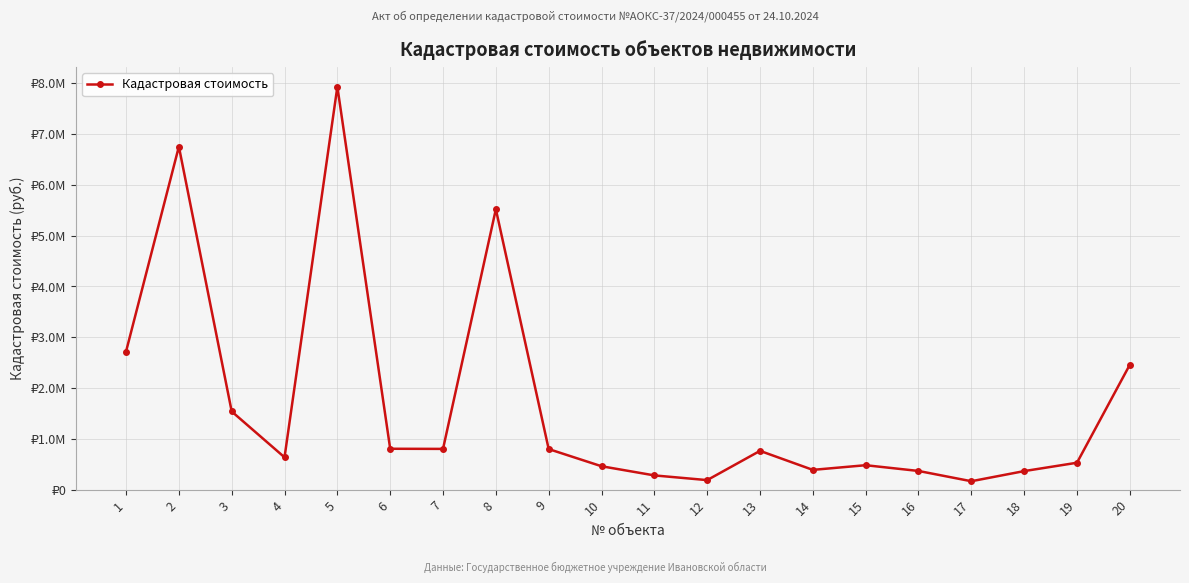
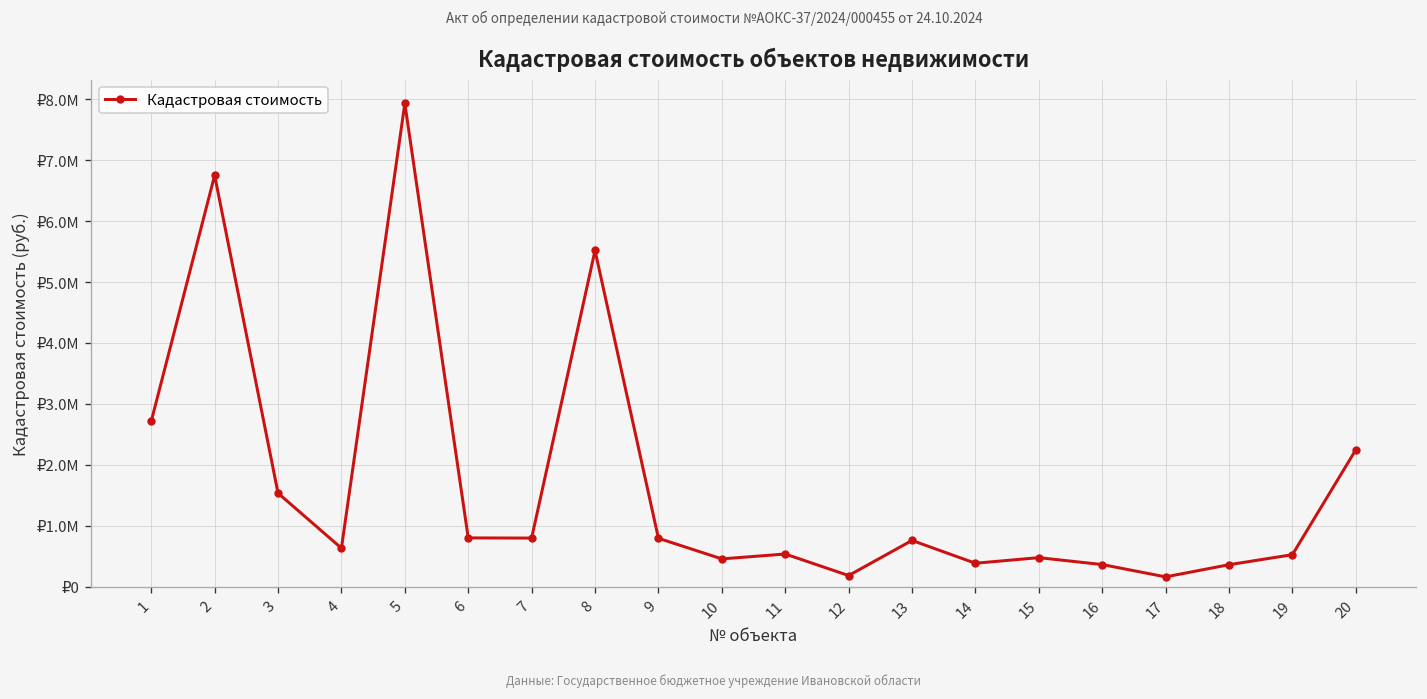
11: ₽300000 -> ₽500000
20: ₽2500000 -> ₽2200000
